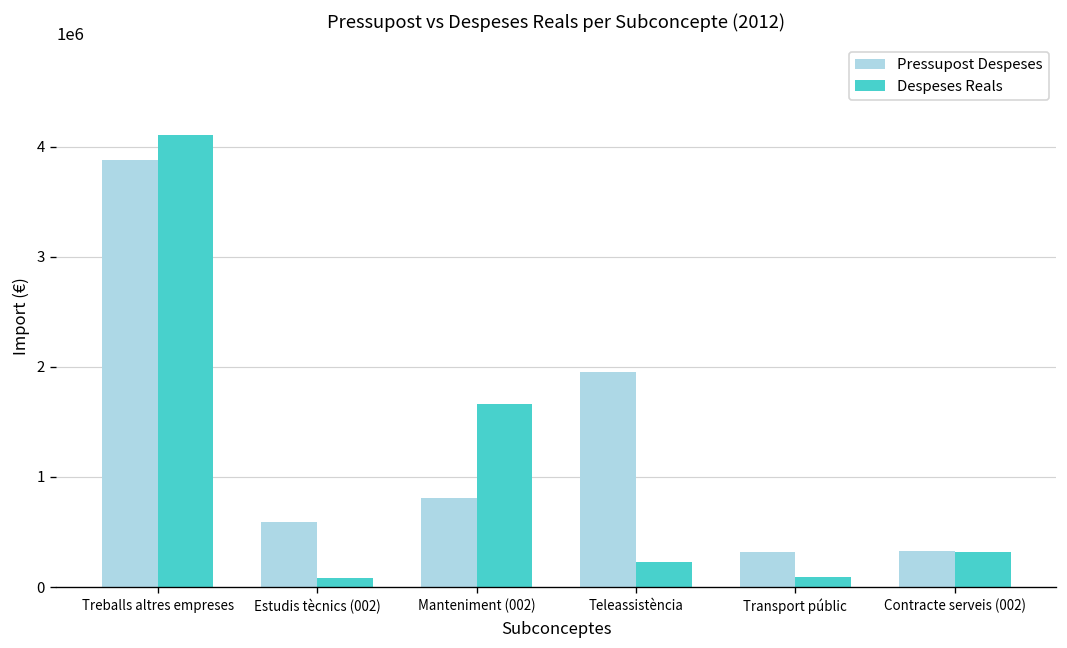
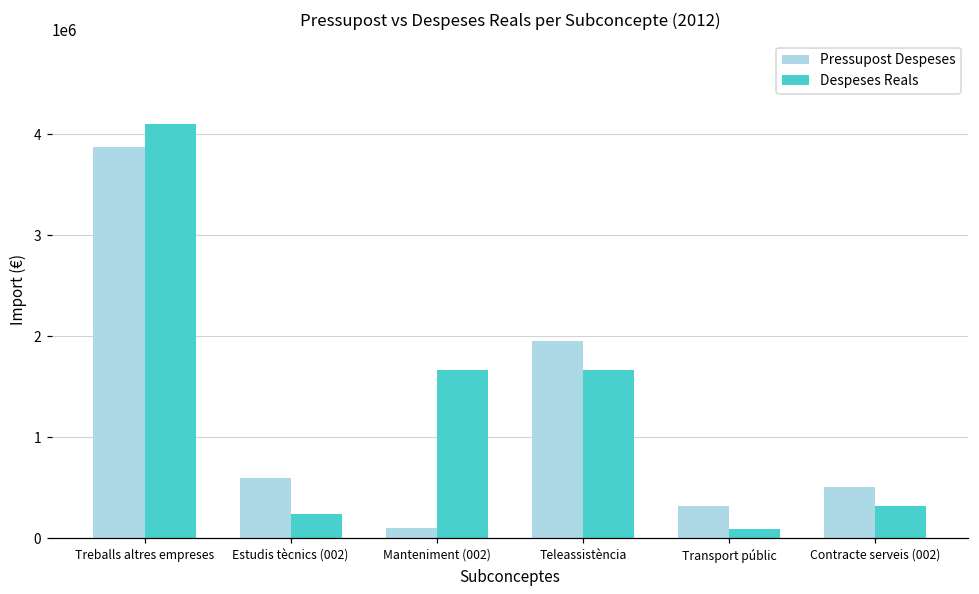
Despeses Reals, Estudis tècnics (002): 100000 -> 200000
Pressupost Despeses, Manteniment (002): 800000 -> 100000
Despeses Reals, Teleassistència: 200000 -> 1700000
Pressupost Despeses, Contracte serveis (002): 300000 -> 500000
